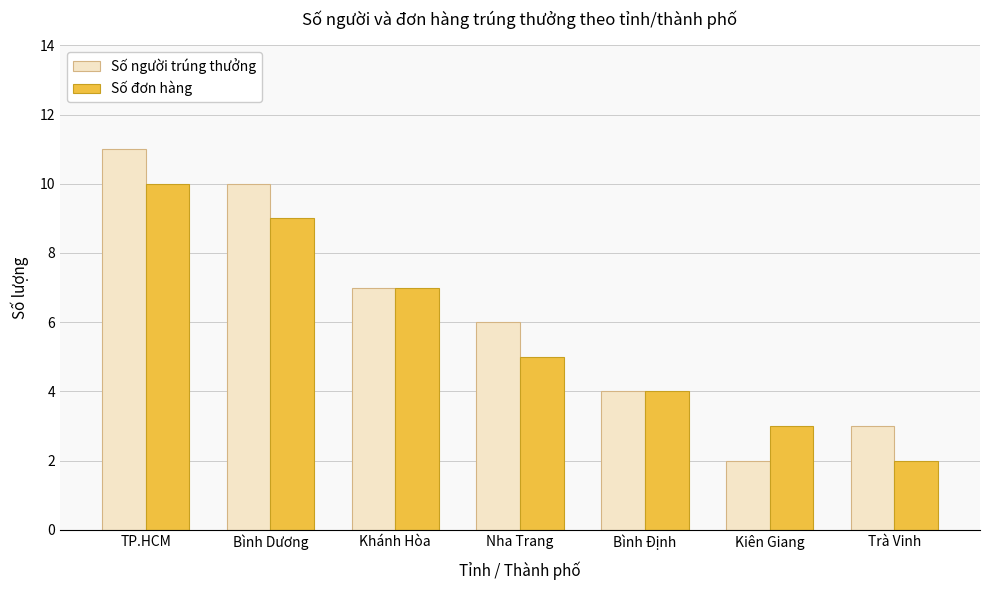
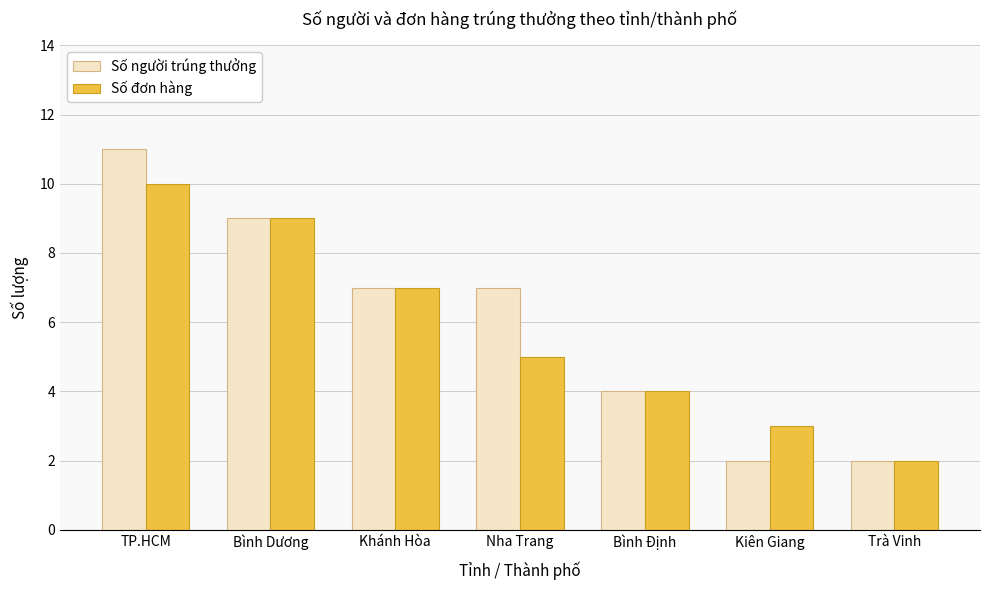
Số người trúng thưởng, Bình Dương: 10 -> 9
Số người trúng thưởng, Nha Trang: 6 -> 7
Số người trúng thưởng, Trà Vinh: 3 -> 2
